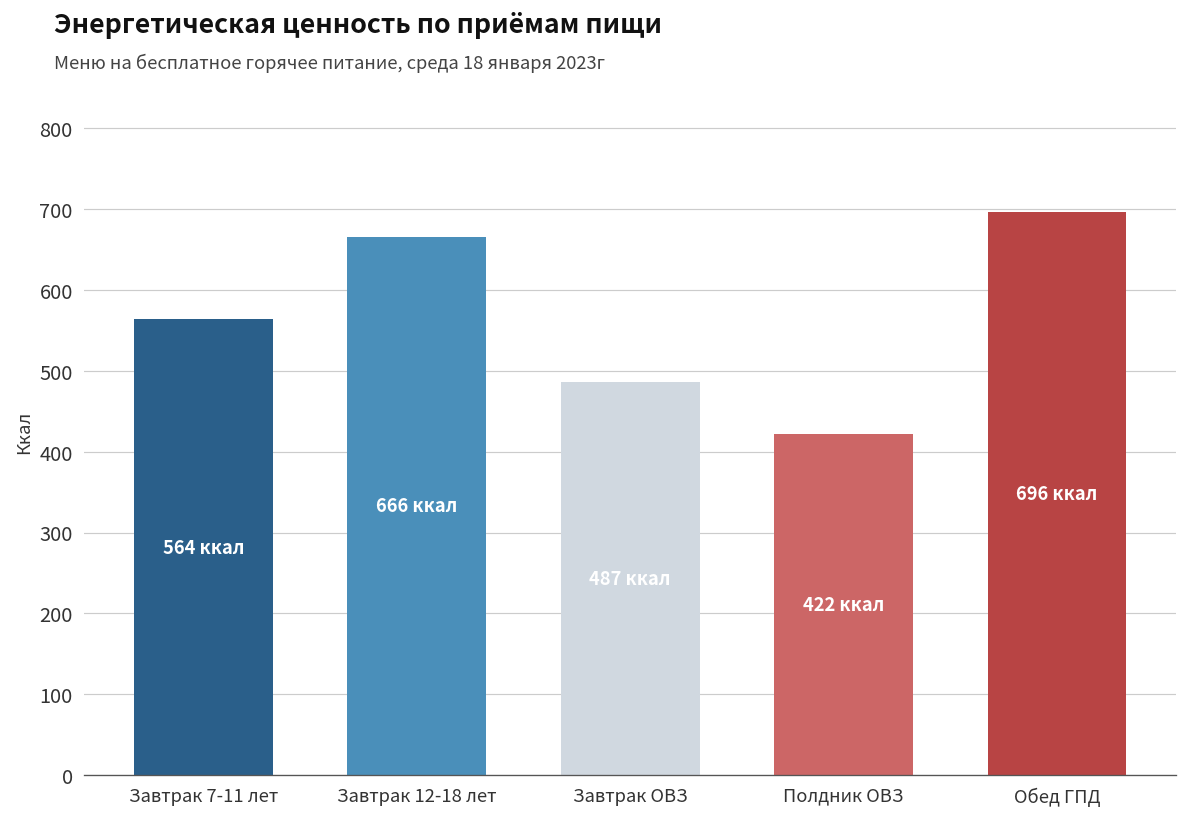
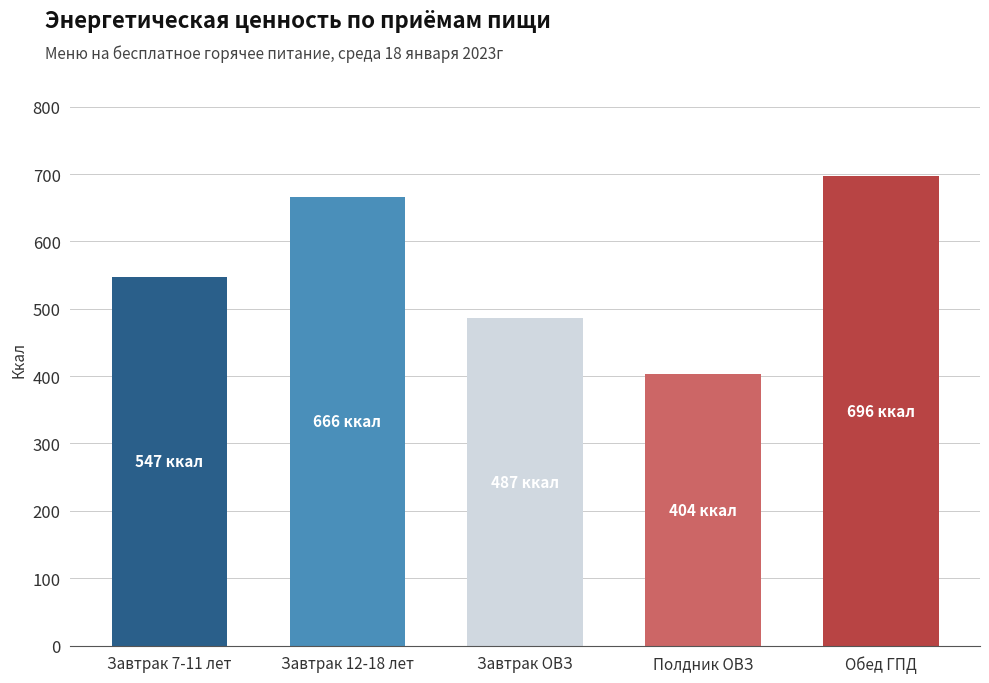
Завтрак 7-11 лет: 564 -> 547
Полдник ОВЗ: 422 -> 404
